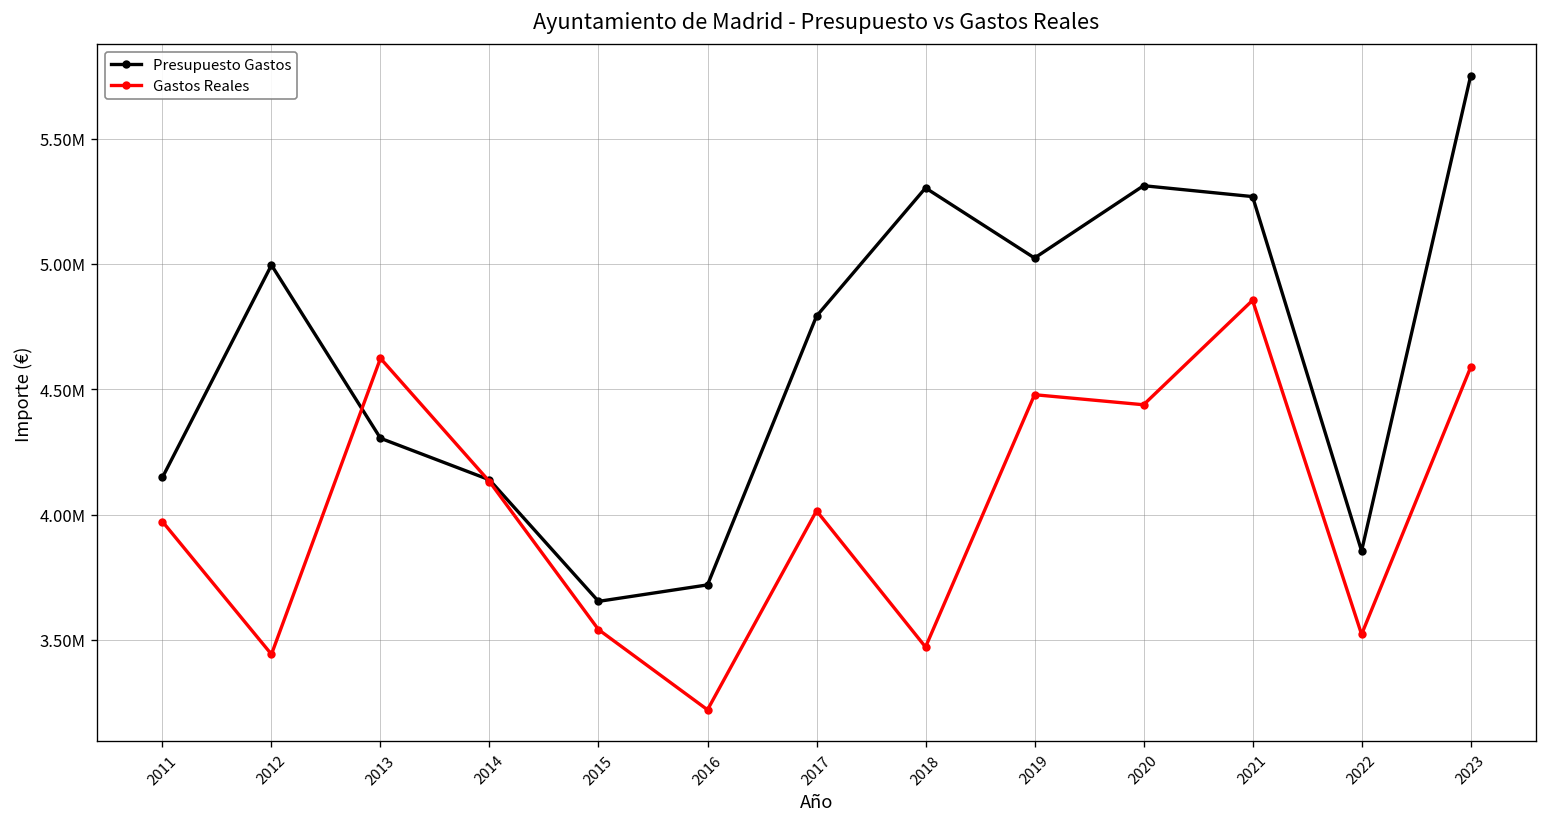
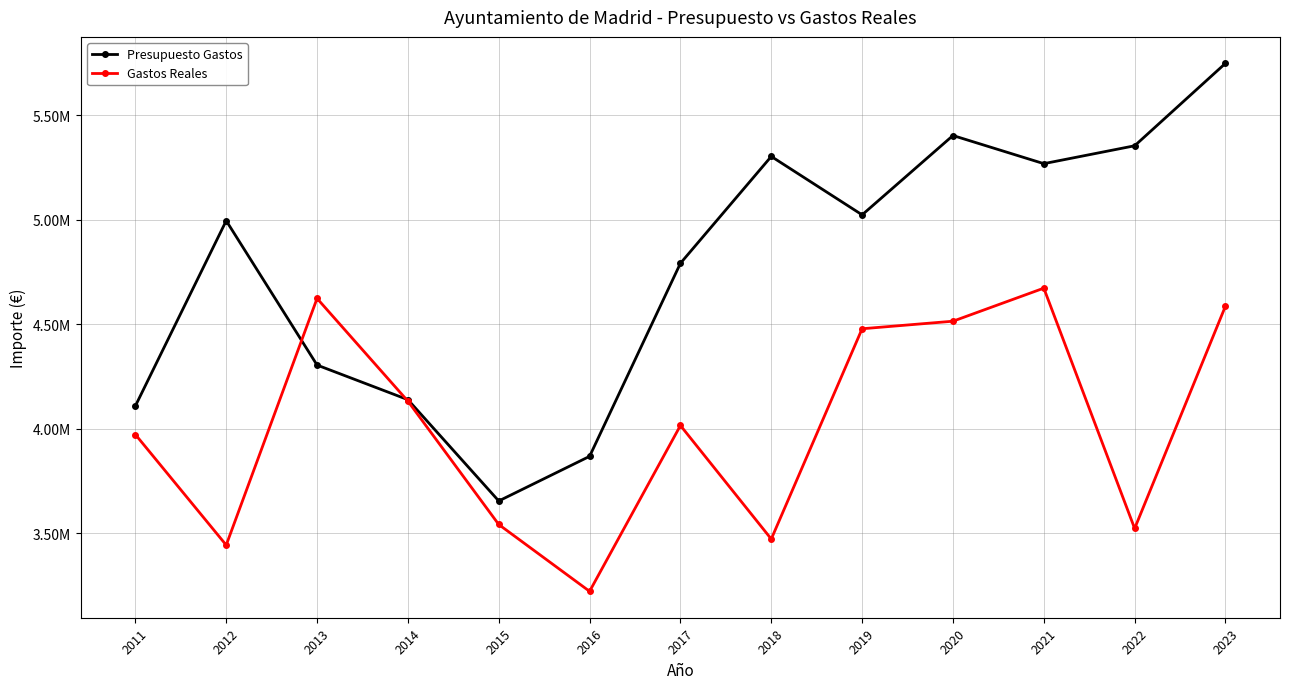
Presupuesto Gastos, 2011: 4150000 -> 4110000
Presupuesto Gastos, 2016: 3720000 -> 3870000
Presupuesto Gastos, 2020: 5310000 -> 5400000
Gastos Reales, 2020: 4440000 -> 4510000
Gastos Reales, 2021: 4850000 -> 4670000
Presupuesto Gastos, 2022: 3850000 -> 5350000
